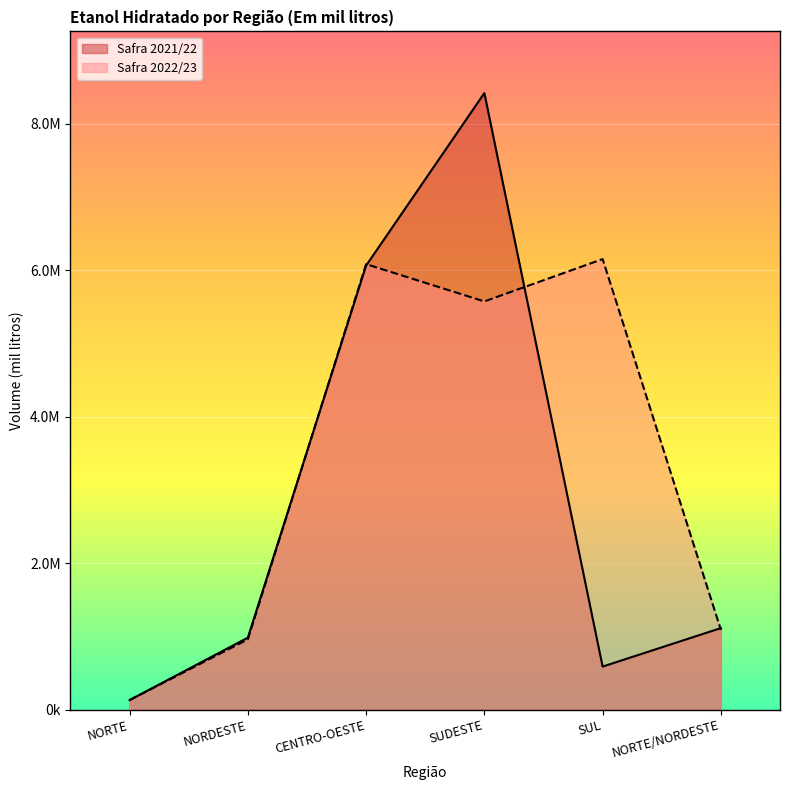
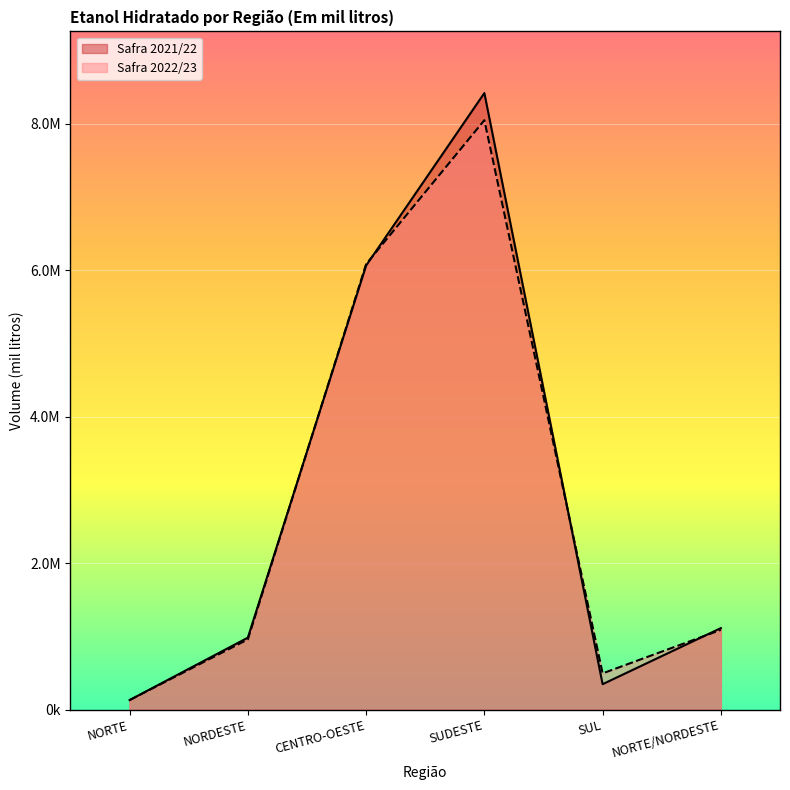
Safra 2022/23, SUDESTE: 5600000 -> 8100000
Safra 2021/22, SUL: 600000 -> 300000
Safra 2022/23, SUL: 6200000 -> 500000
